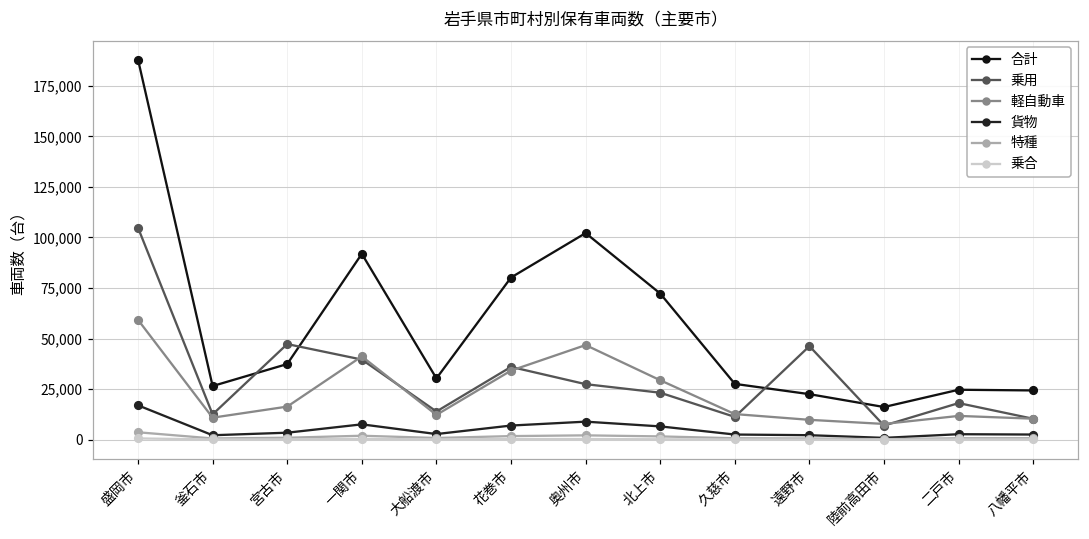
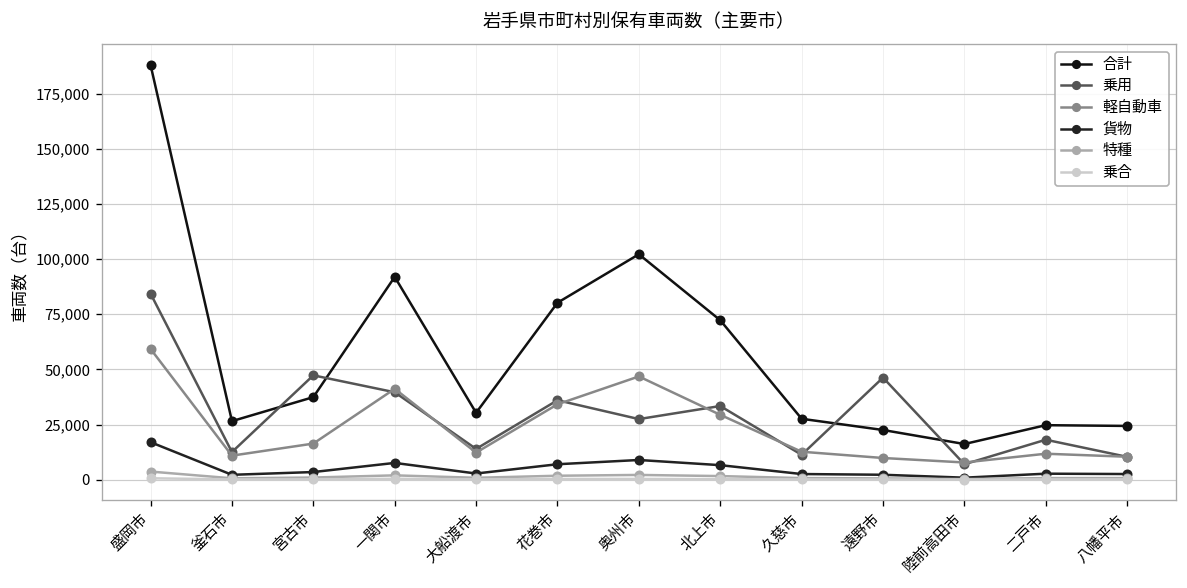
乗用, 盛岡市: 105,000 -> 84,000
乗用, 北上市: 23,000 -> 33,000
